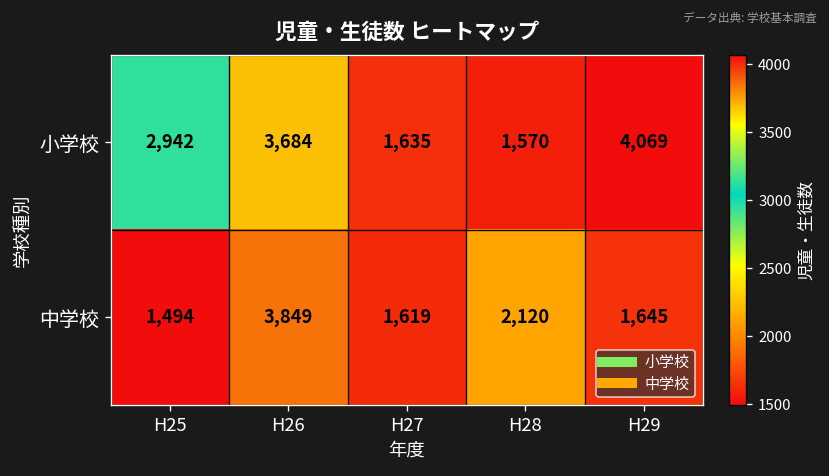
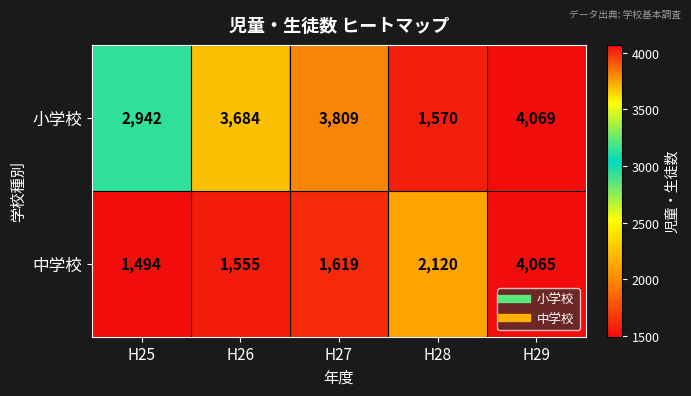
小学校, H27: 1,635 -> 3,809
中学校, H26: 3,849 -> 1,555
中学校, H29: 1,645 -> 4,065
